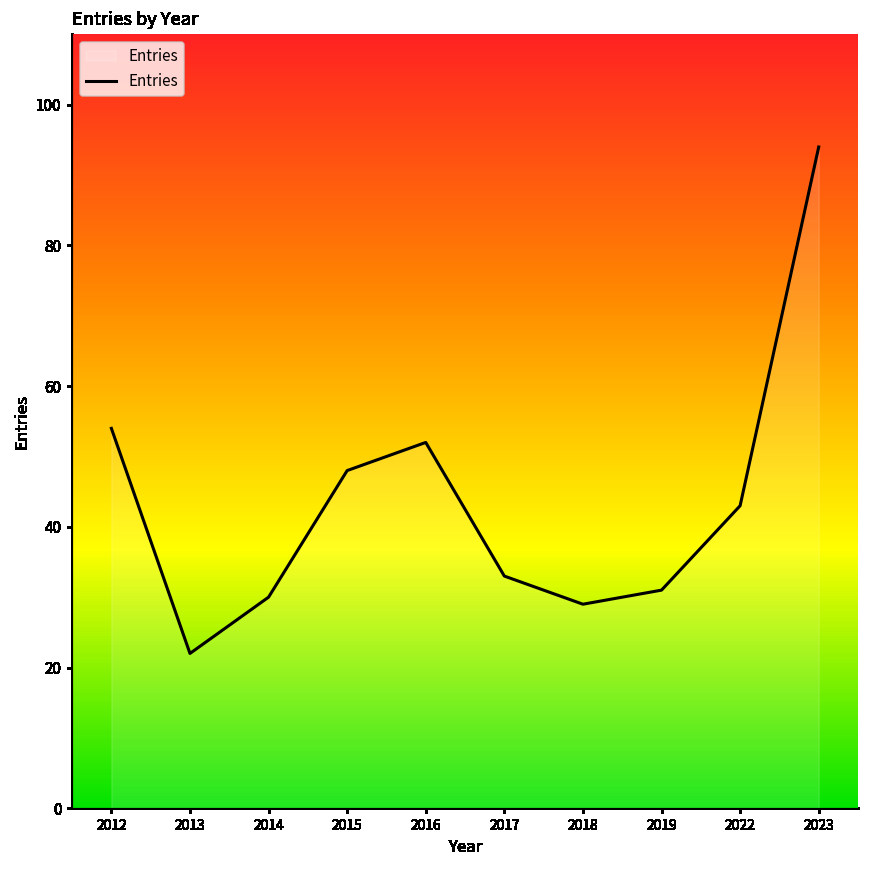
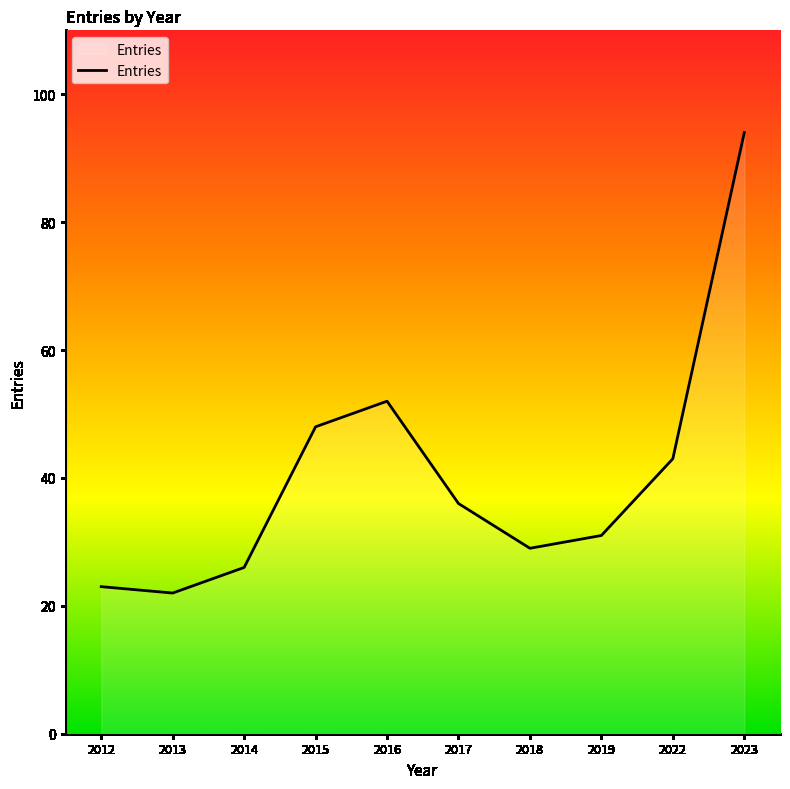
2012: 54 -> 23
2014: 30 -> 26
2017: 33 -> 36
